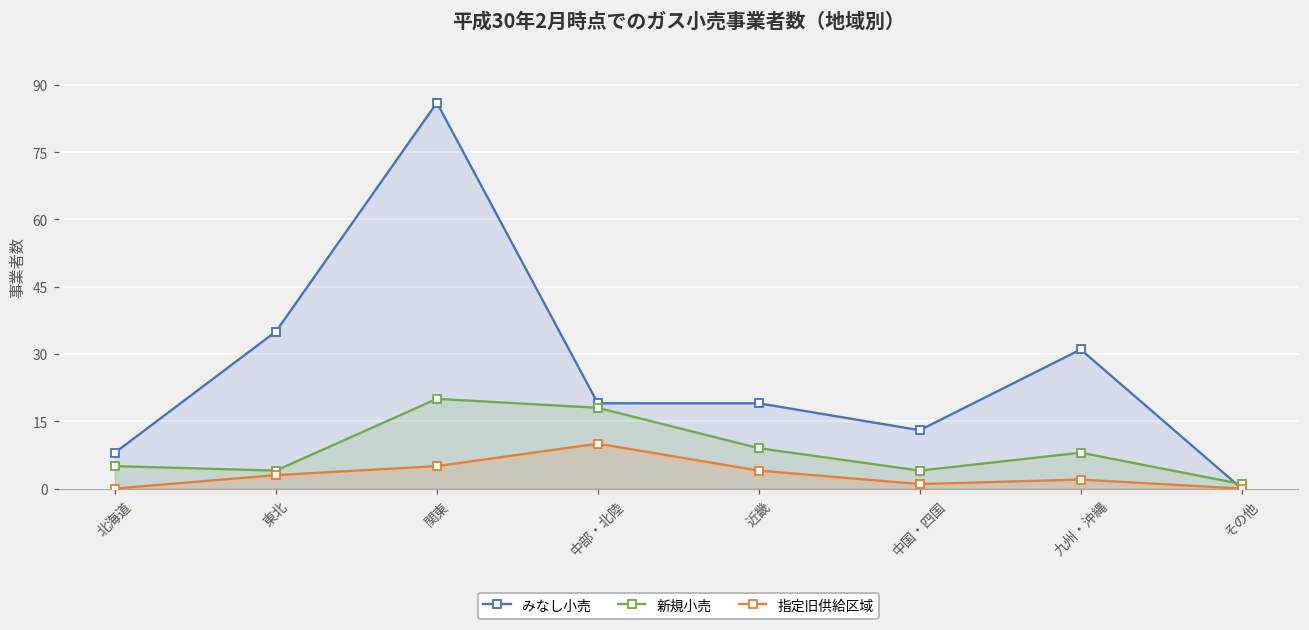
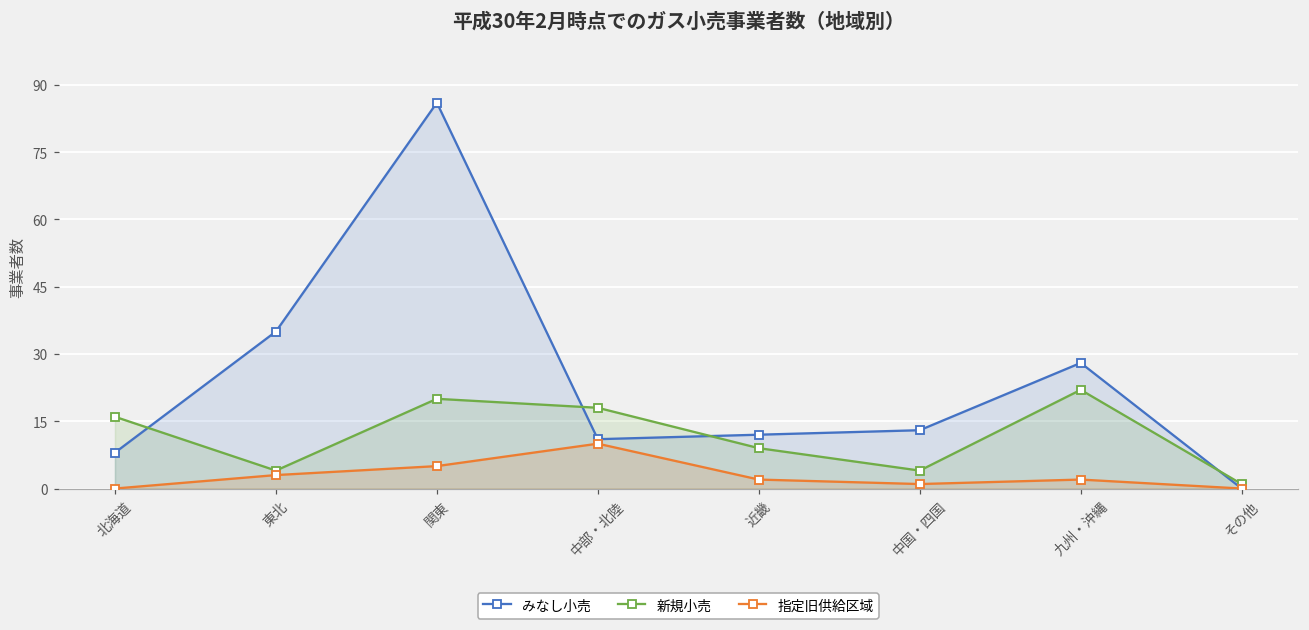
新規小売, 北海道: 5 -> 16
みなし小売, 中部・北陸: 19 -> 11
みなし小売, 近畿: 19 -> 12
指定旧供給区域, 近畿: 4 -> 2
みなし小売, 九州・沖縄: 31 -> 28
新規小売, 九州・沖縄: 8 -> 22
